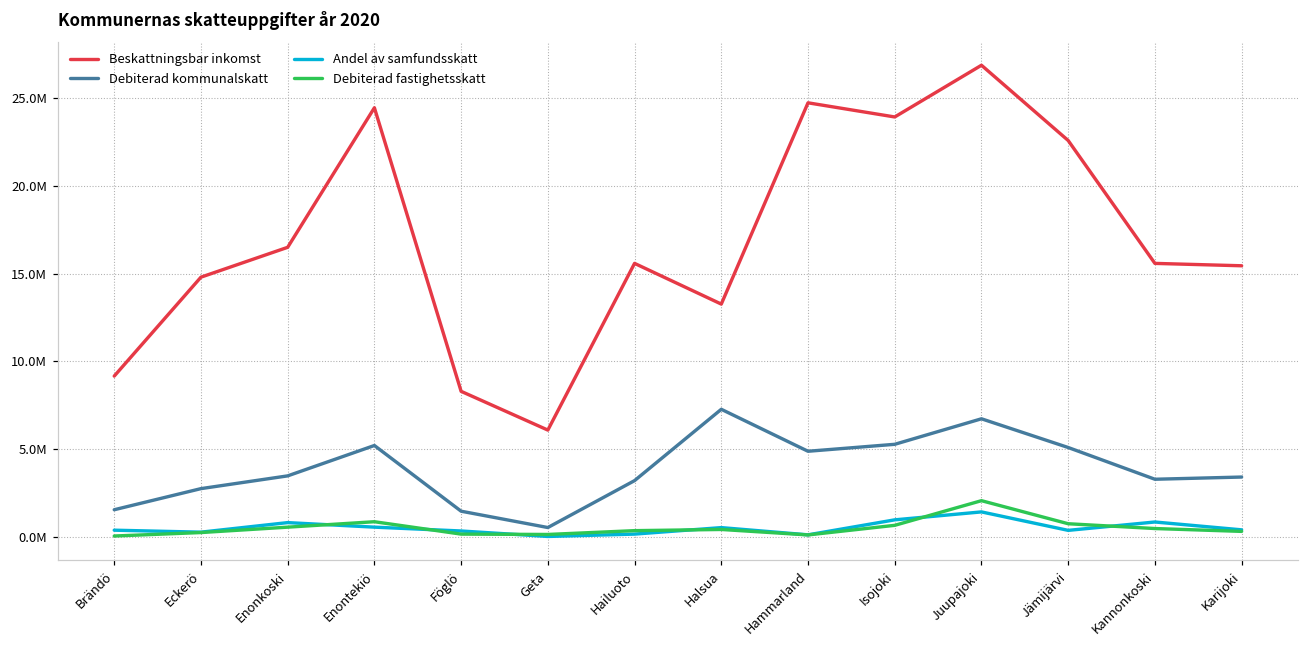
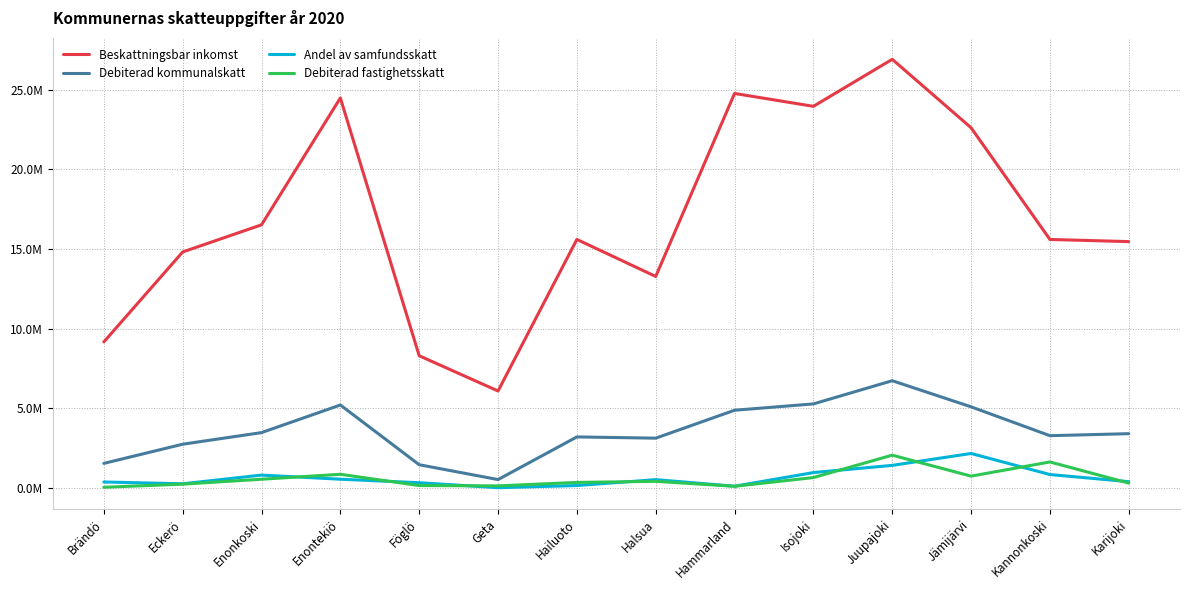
Debiterad kommunalskatt, Halsua: 7300000 -> 3100000
Andel av samfundsskatt, Jämijärvi: 400000 -> 2200000
Debiterad fastighetsskatt, Kannonkoski: 500000 -> 1600000
